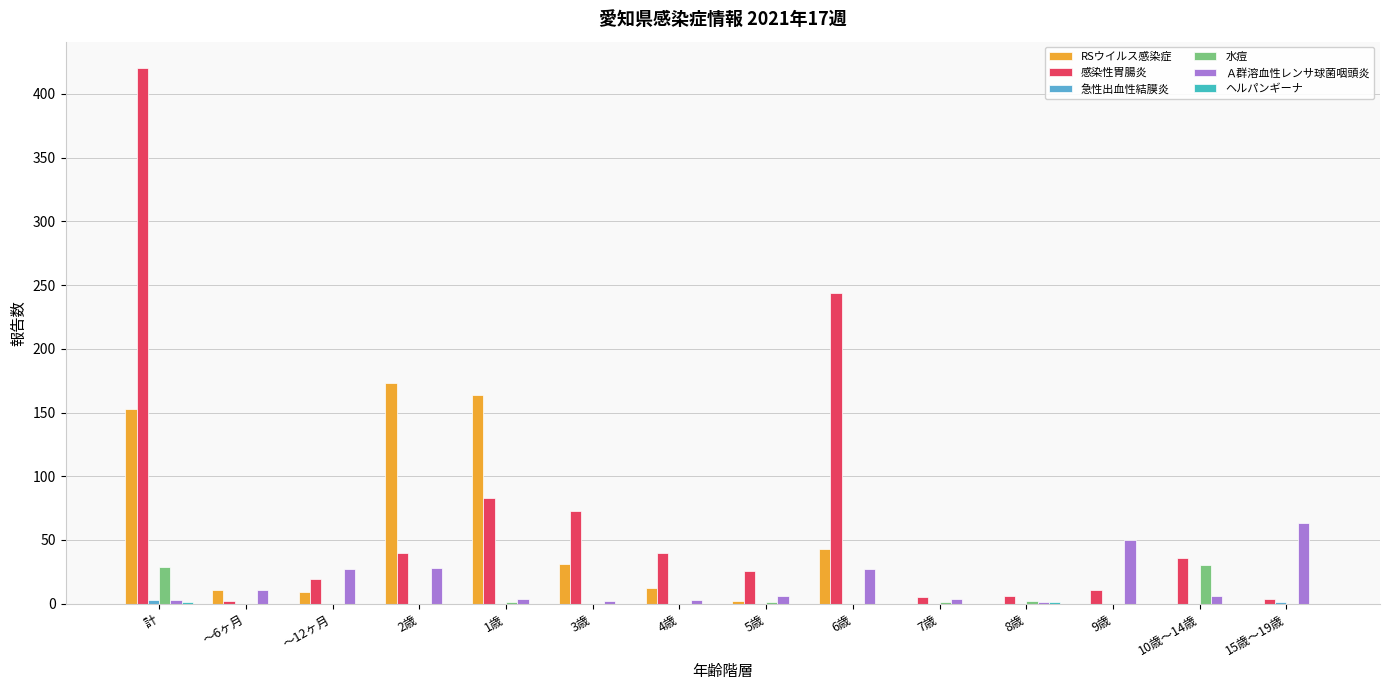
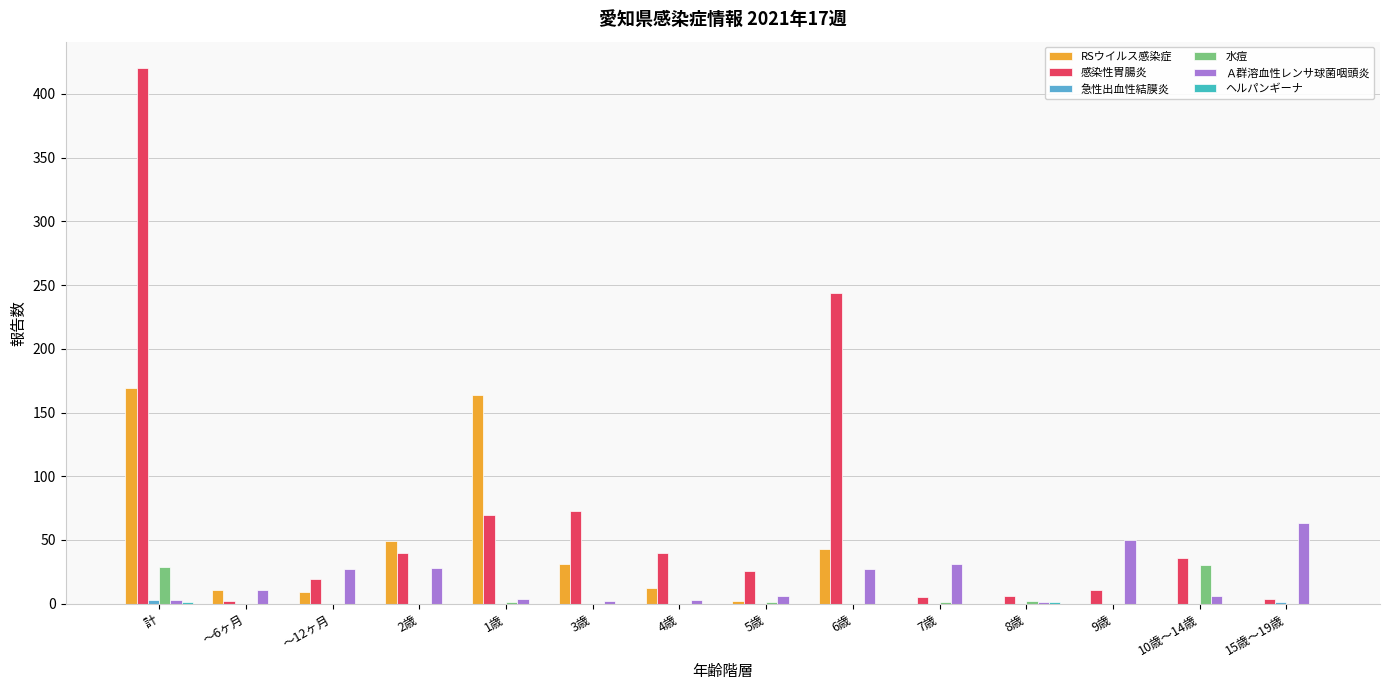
RSウイルス感染症, 計: 153 -> 169
RSウイルス感染症, 2歳: 173 -> 49
感染性胃腸炎, 1歳: 83 -> 70
Ａ群溶血性レンサ球菌咽頭炎, 7歳: 4 -> 31
